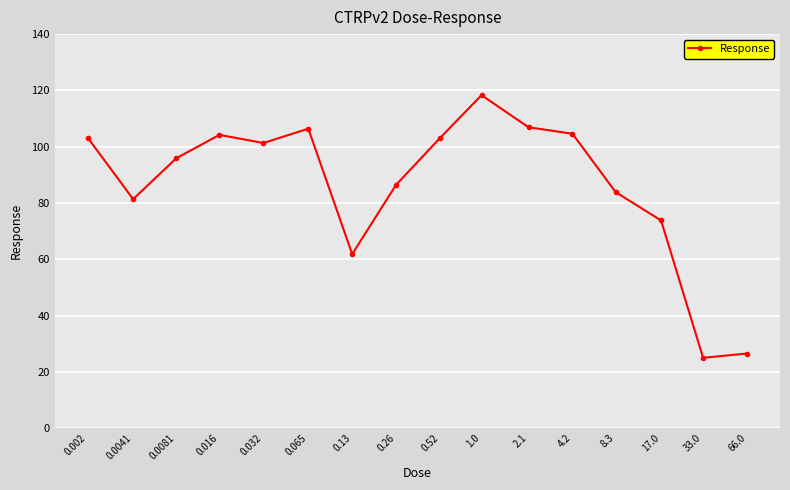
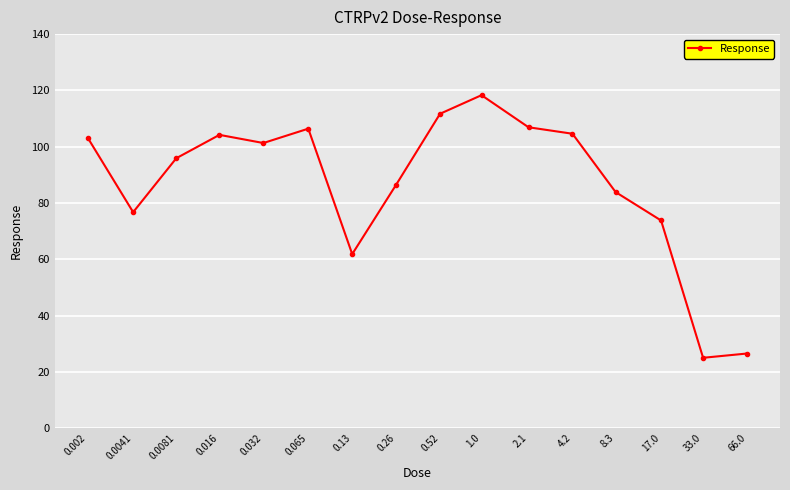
0.0041: 81 -> 77
0.52: 103 -> 112
